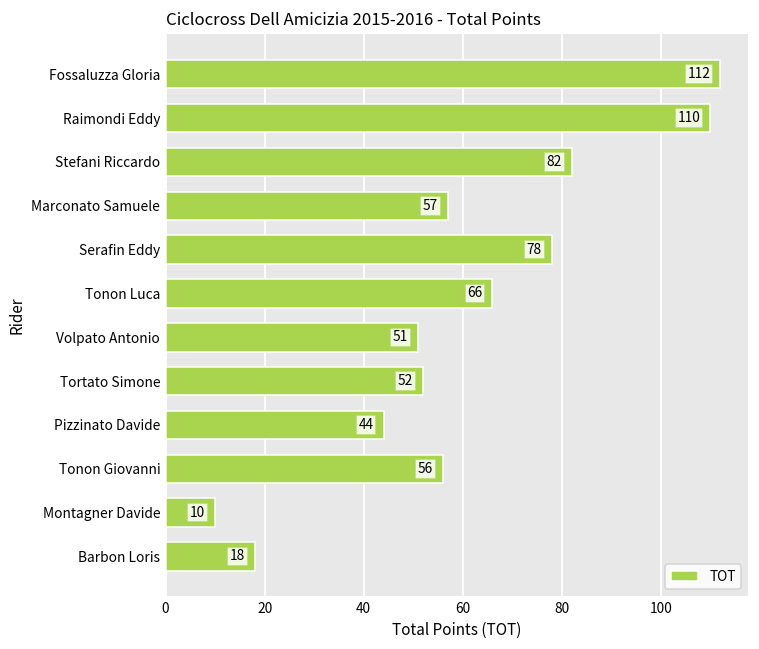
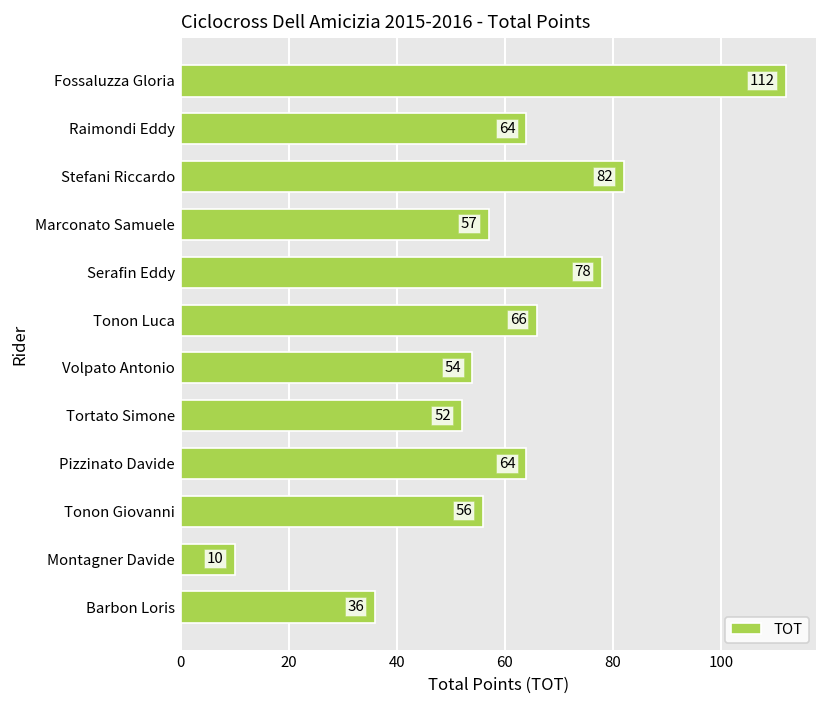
Raimondi Eddy: 110 -> 64
Volpato Antonio: 51 -> 54
Pizzinato Davide: 44 -> 64
Barbon Loris: 18 -> 36
